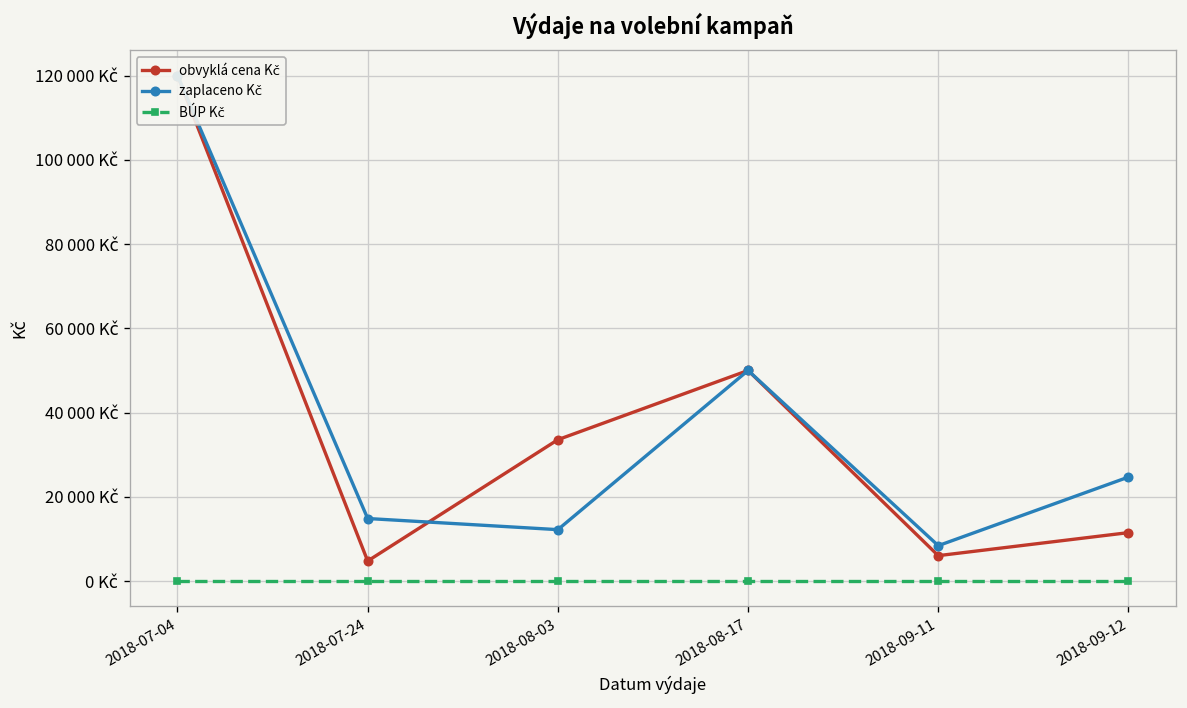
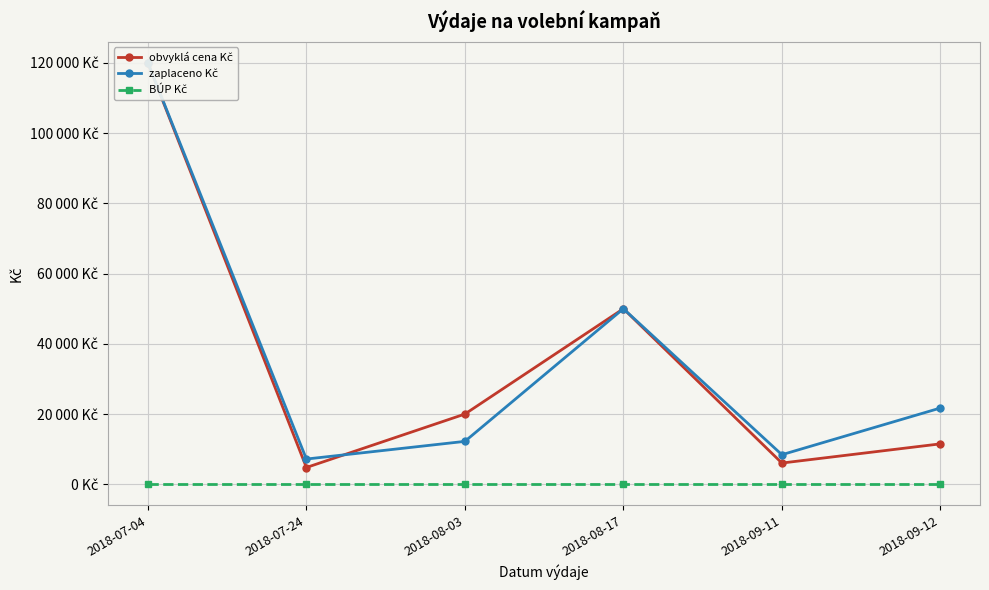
zaplaceno Kč, 2018-07-24: 15000 Kč -> 7000 Kč
obvyklá cena Kč, 2018-08-03: 34000 Kč -> 20000 Kč
zaplaceno Kč, 2018-09-12: 25000 Kč -> 22000 Kč
